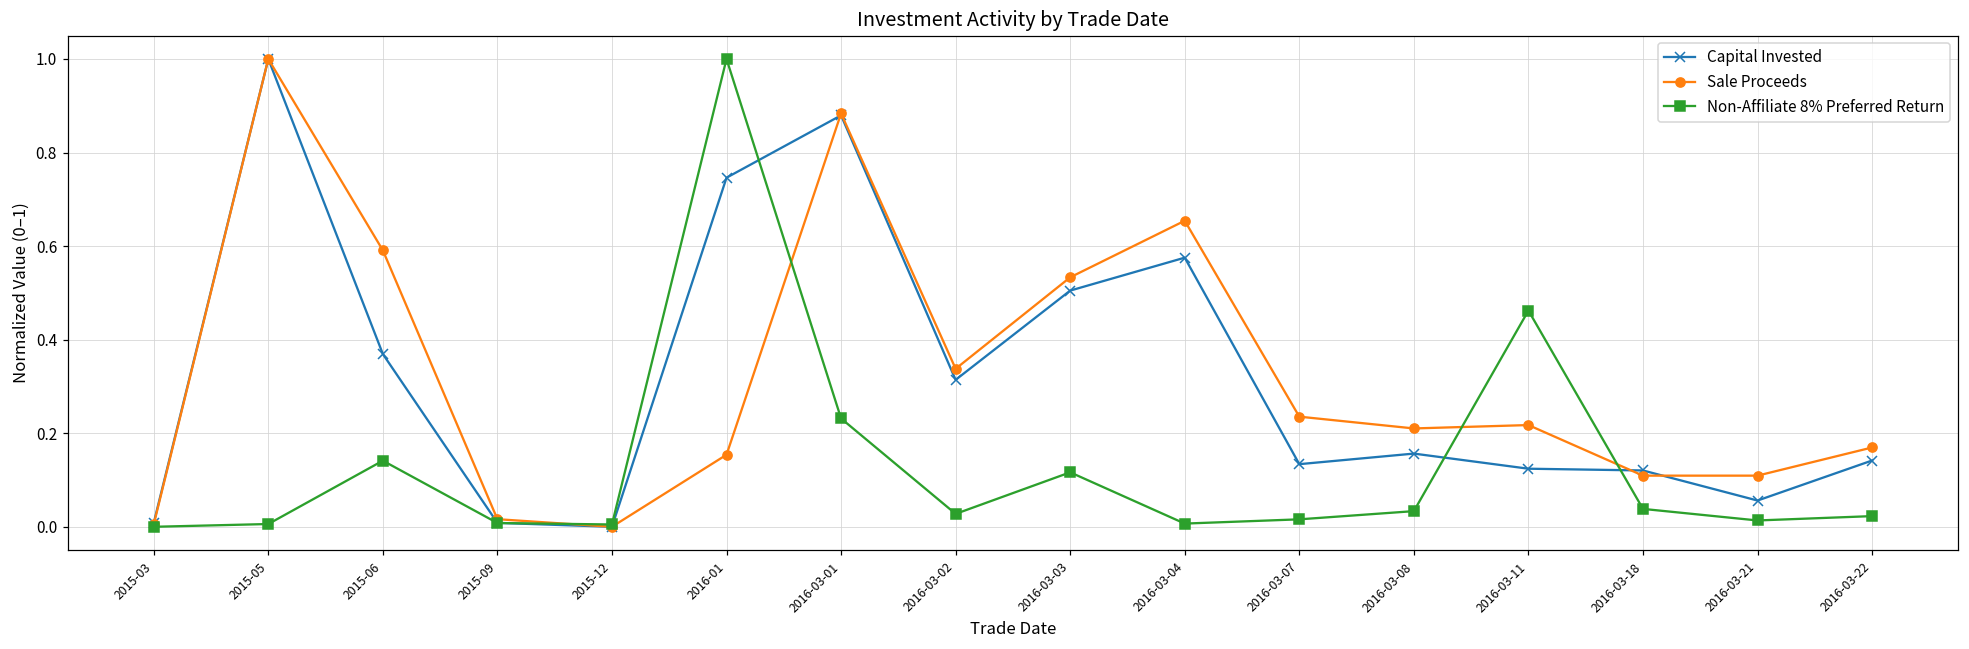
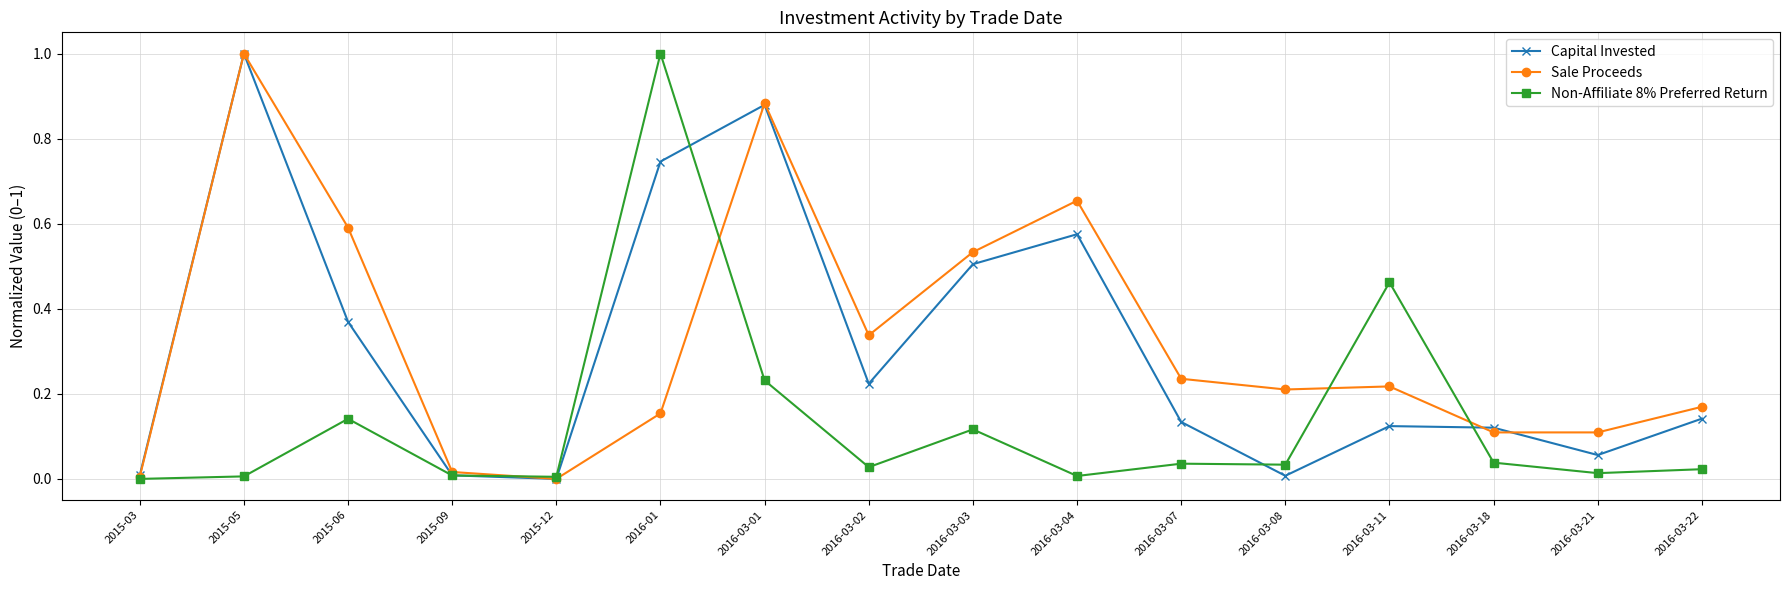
Capital Invested, 2016-03-02: 0.31 -> 0.22
Non-Affiliate 8% Preferred Return, 2016-03-07: 0.02 -> 0.04
Capital Invested, 2016-03-08: 0.16 -> 0.01
